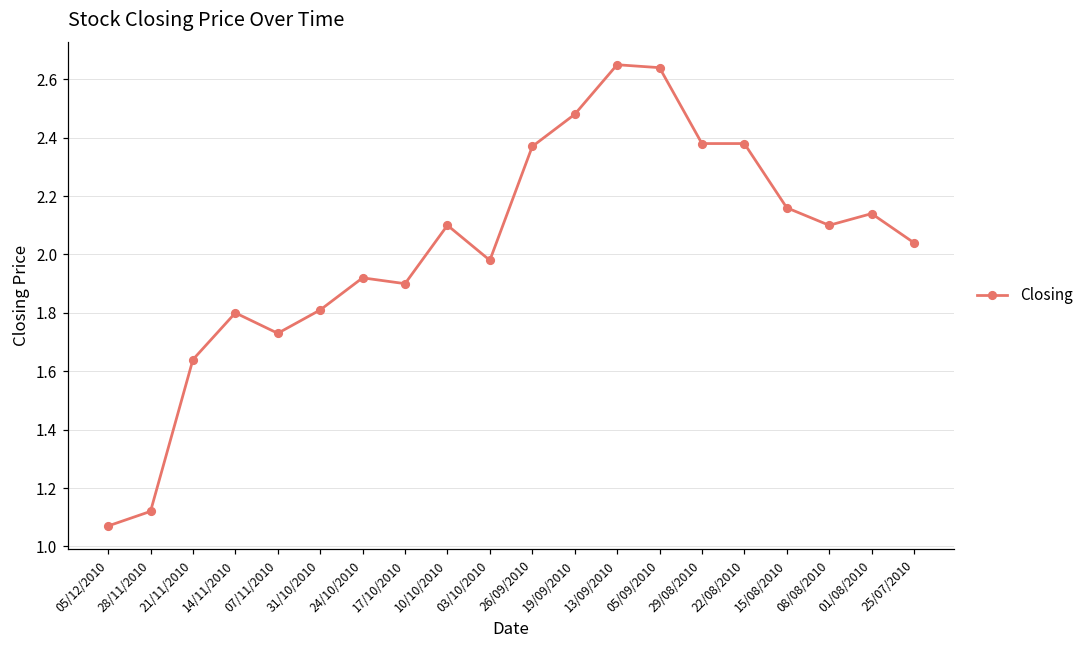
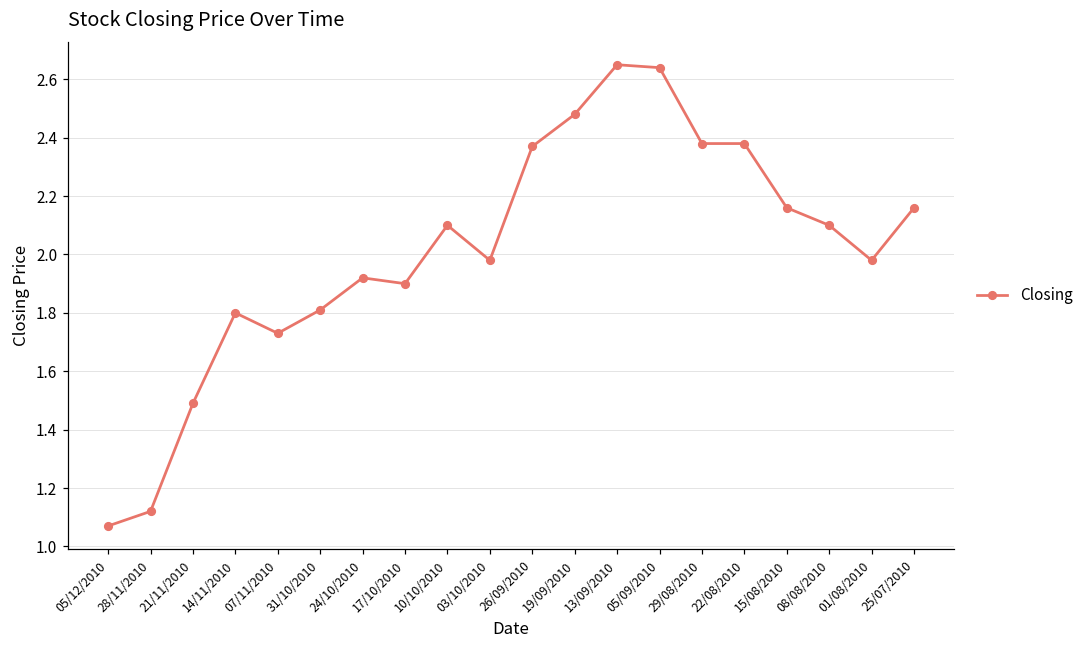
21/11/2010: 1.64 -> 1.49
01/08/2010: 2.14 -> 1.98
25/07/2010: 2.04 -> 2.16
